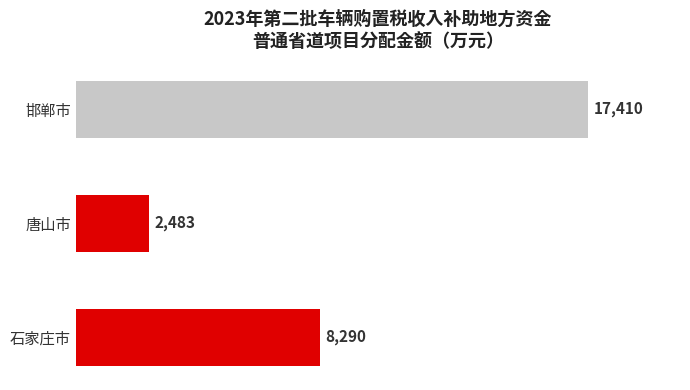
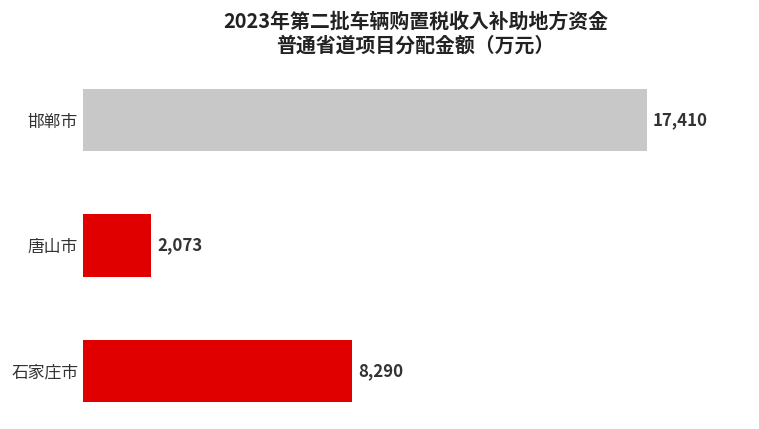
唐山市: 2,483 -> 2,073
